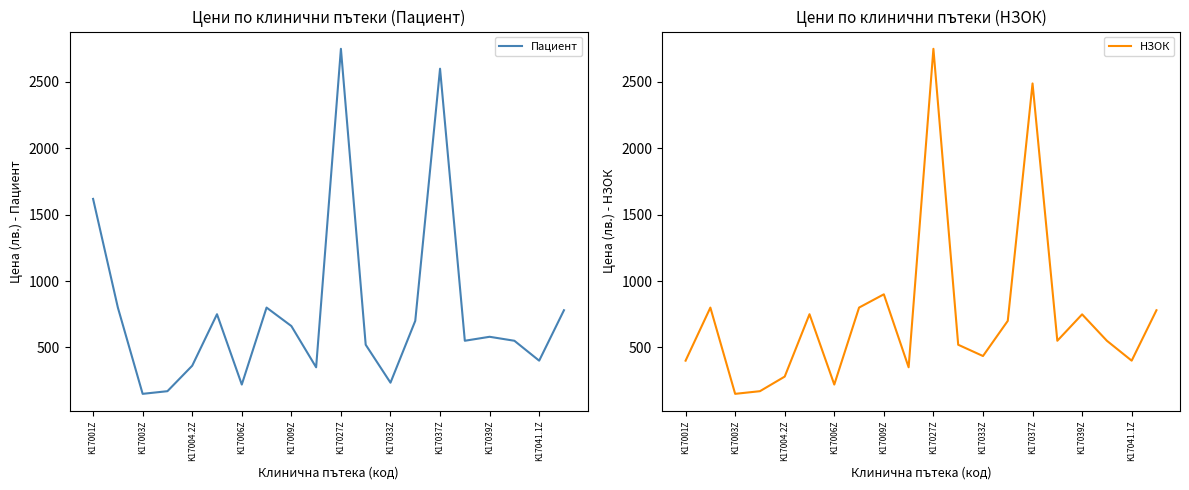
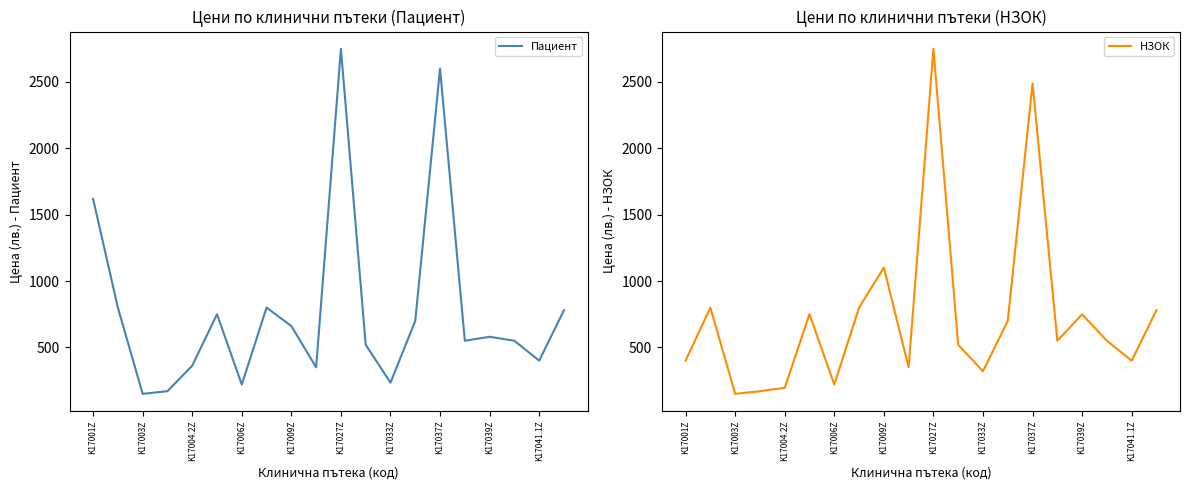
Цени по клинични пътеки (НЗОК), K17004.2Z: 280 -> 200
Цени по клинични пътеки (НЗОК), K17009Z: 900 -> 1100
Цени по клинични пътеки (НЗОК), K17033Z: 440 -> 320
